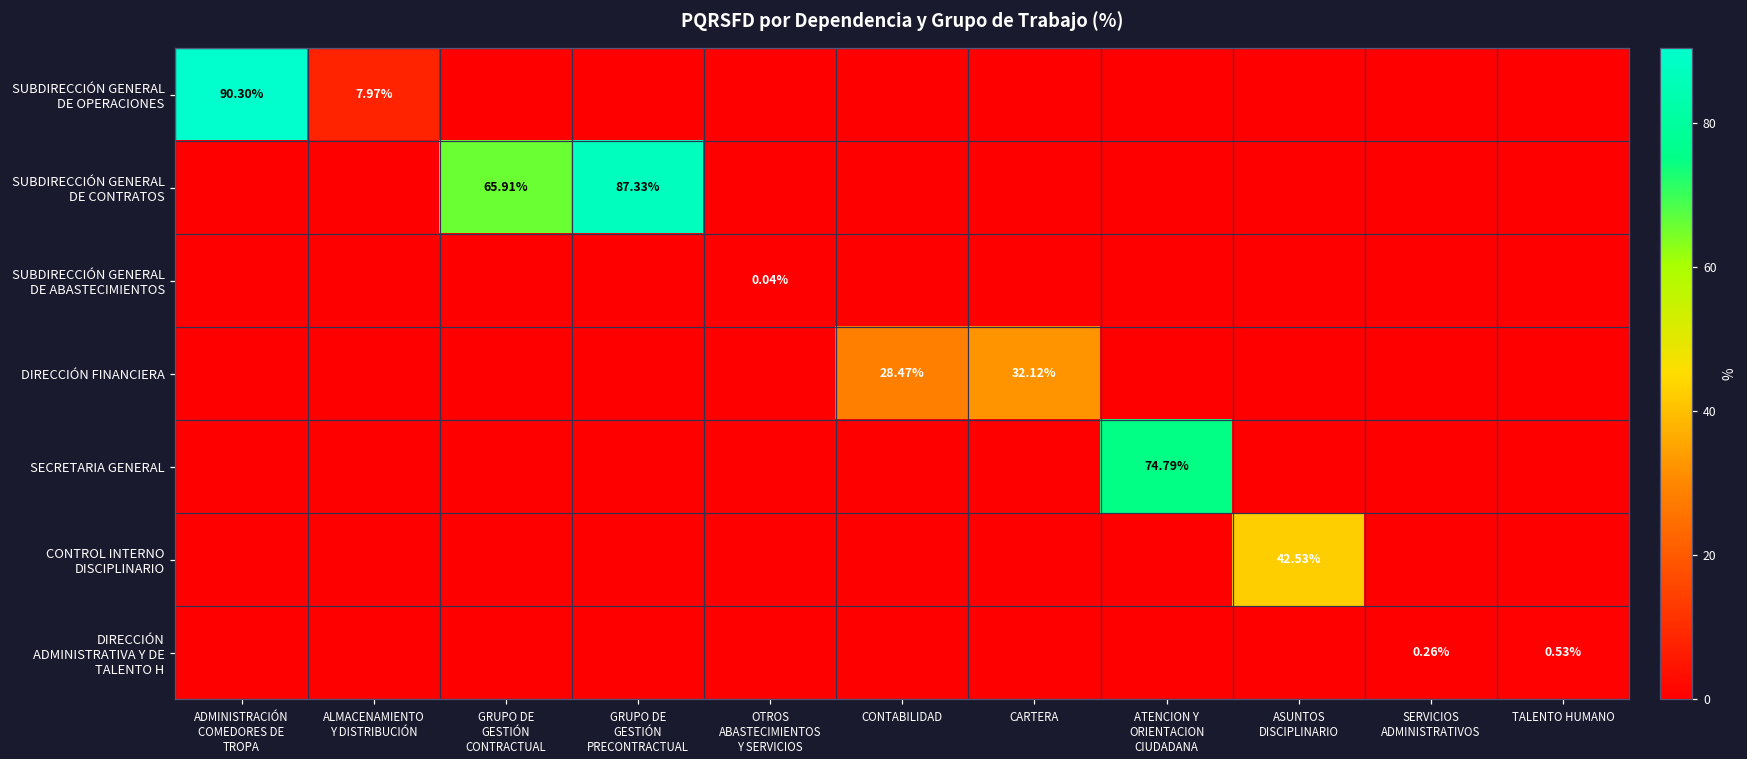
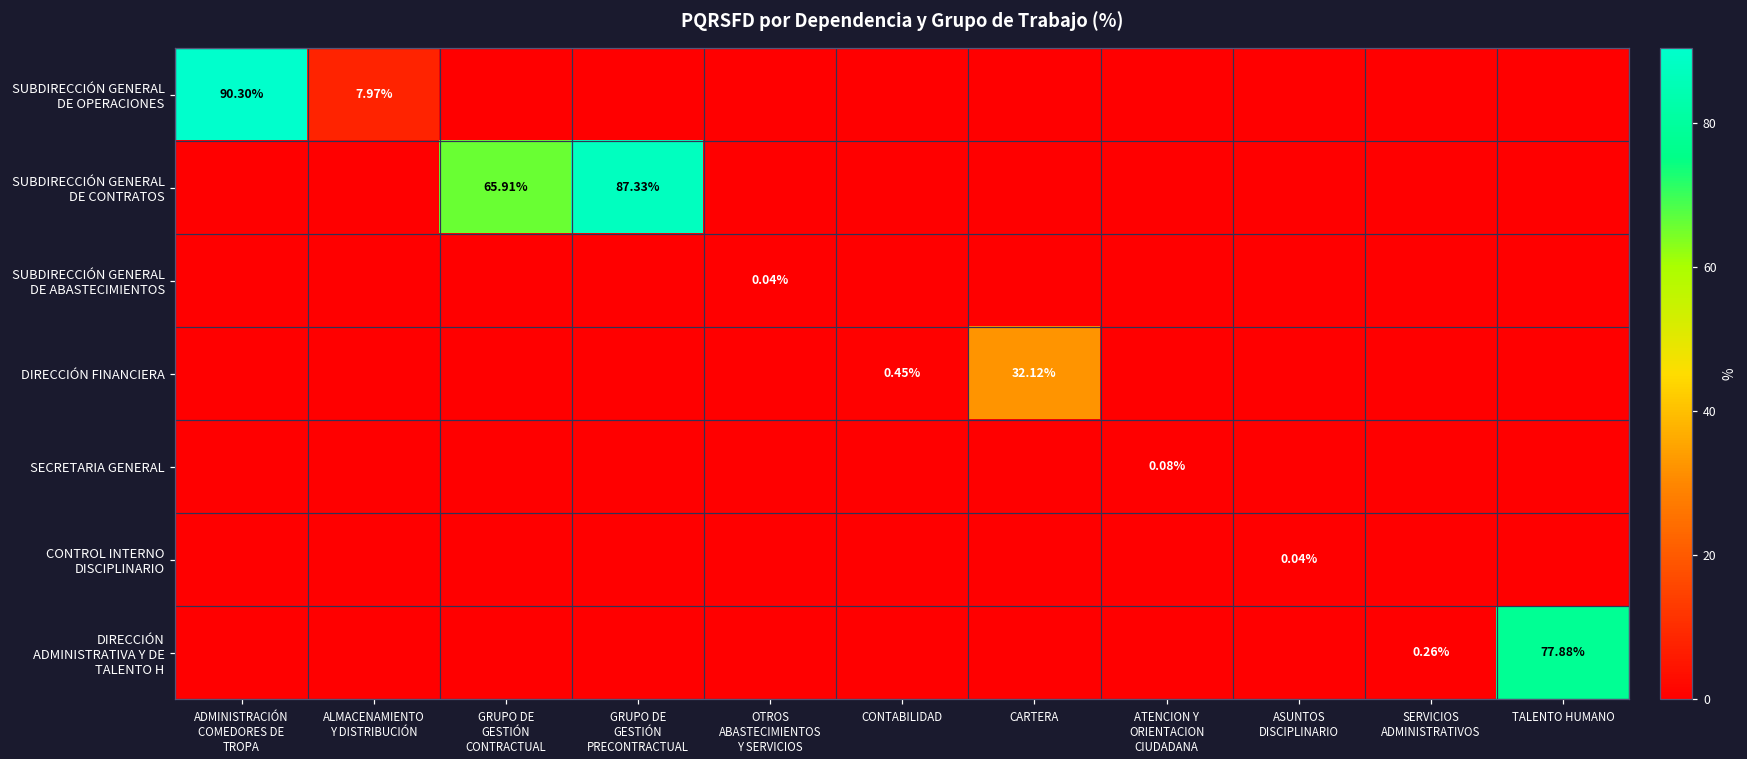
DIRECCIÓN FINANCIERA, CONTABILIDAD: 28.47% -> 0.45%
SECRETARIA GENERAL, ATENCION Y ORIENTACION CIUDADANA: 74.79% -> 0.08%
CONTROL INTERNO DISCIPLINARIO, ASUNTOS DISCIPLINARIO: 42.53% -> 0.04%
DIRECCIÓN ADMINISTRATIVA Y DE TALENTO H, TALENTO HUMANO: 0.53% -> 77.88%
